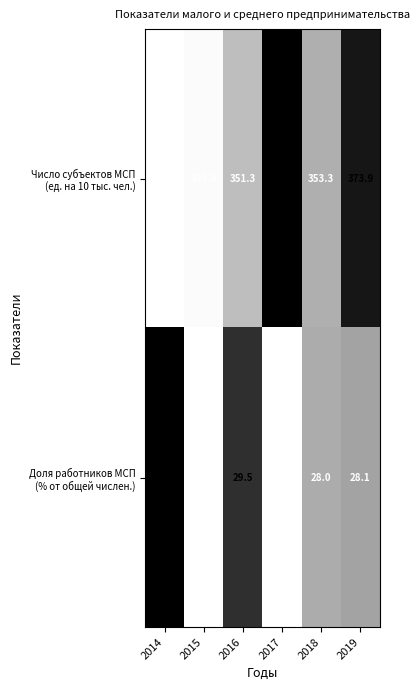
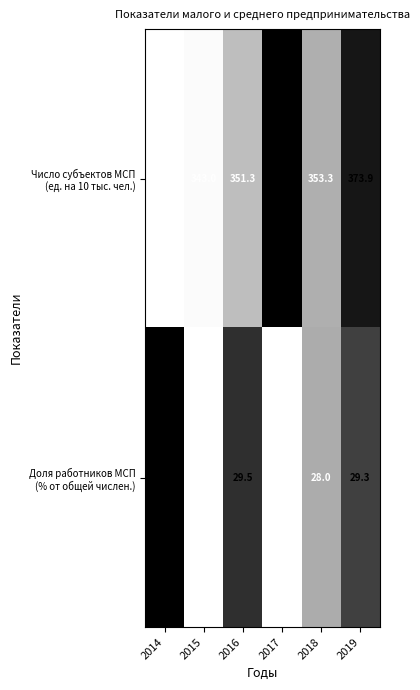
Доля работников МСП (% от общей числен.), 2019: 28.1 -> 29.3
